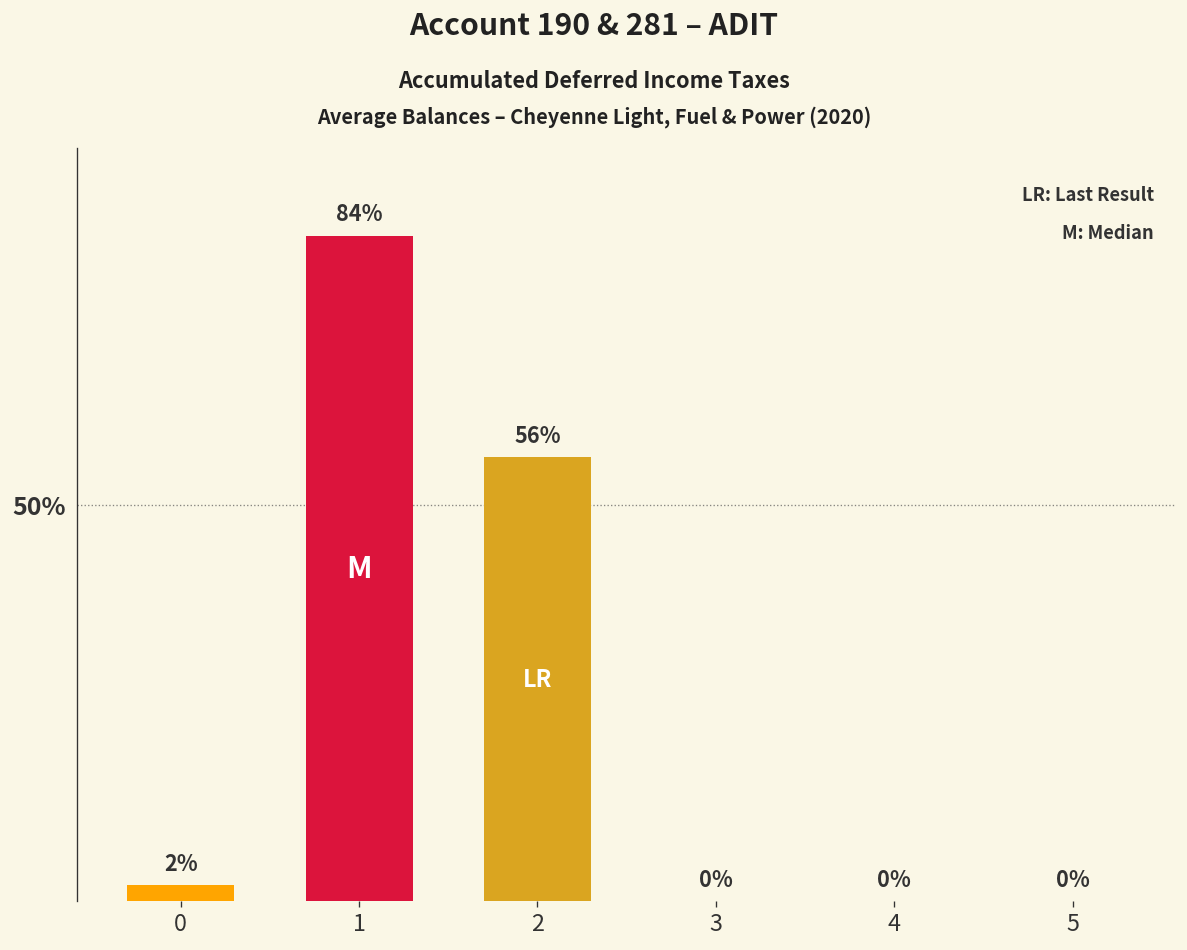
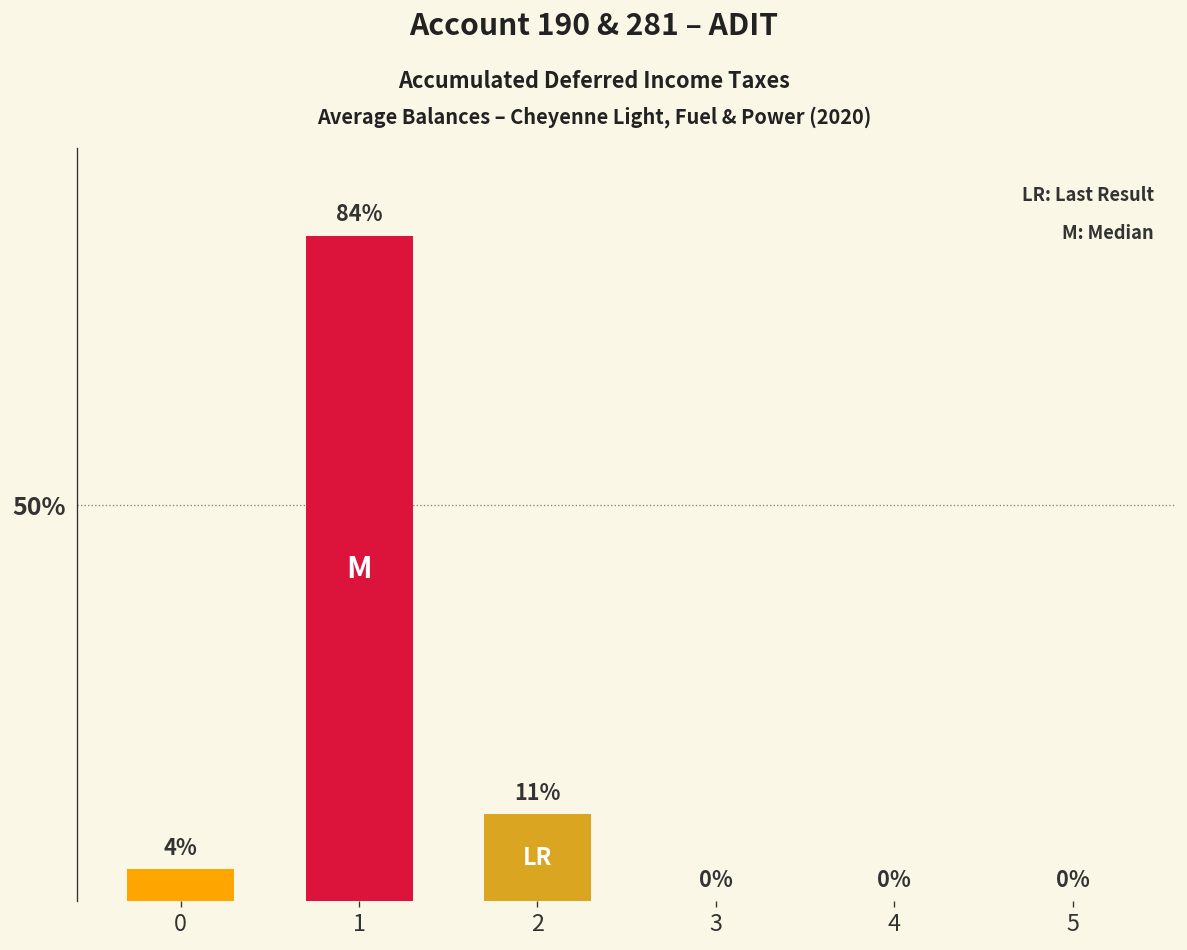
0: 2% -> 4%
2: 56% -> 11%
